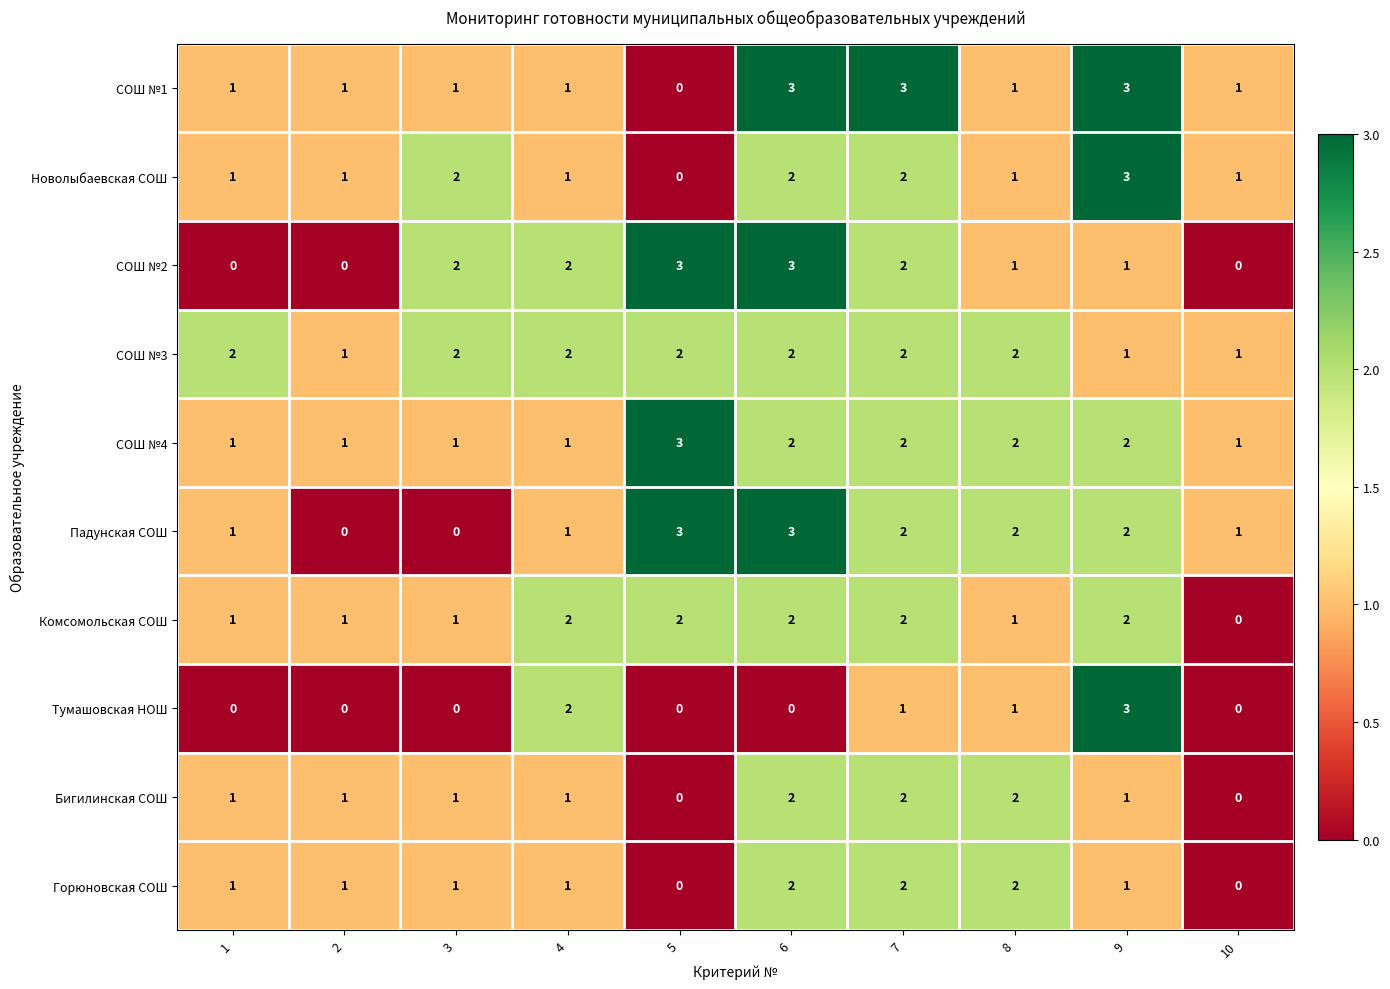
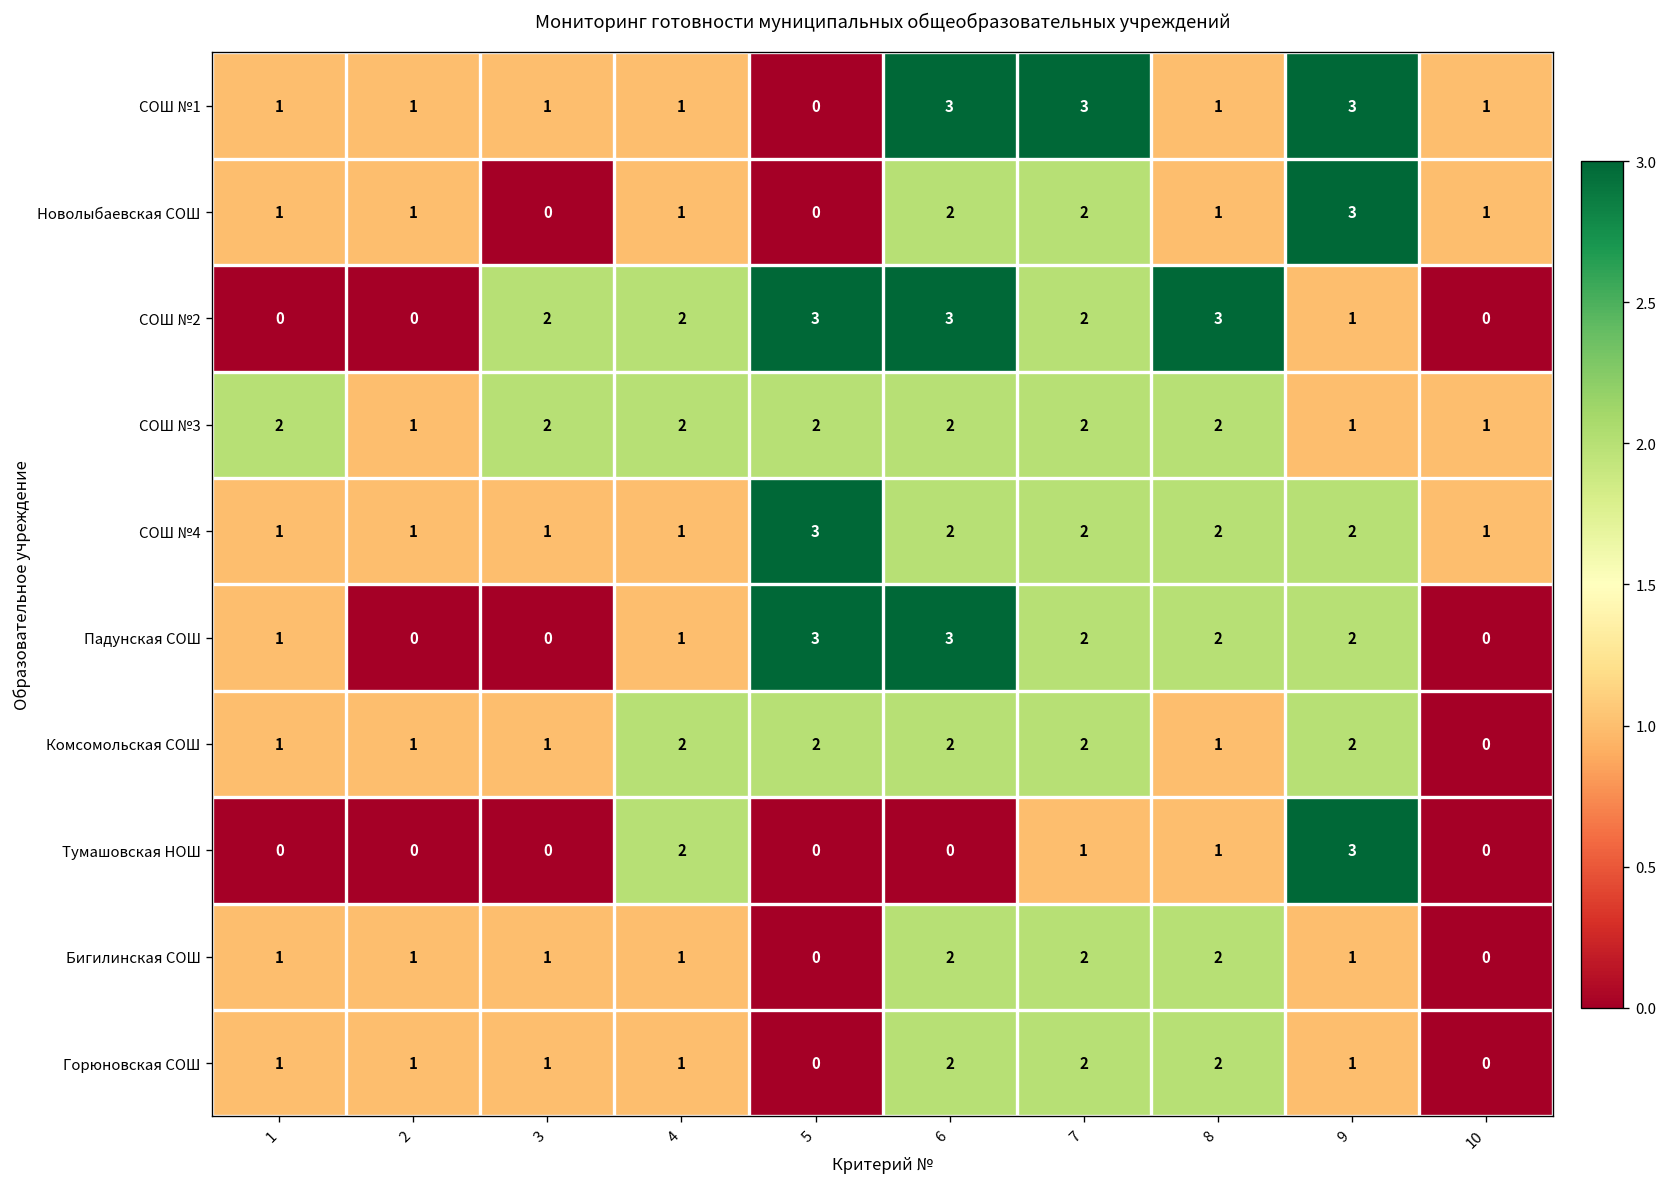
Новолыбаевская СОШ, 3: 2 -> 0
СОШ №2, 8: 1 -> 3
Падунская СОШ, 10: 1 -> 0
